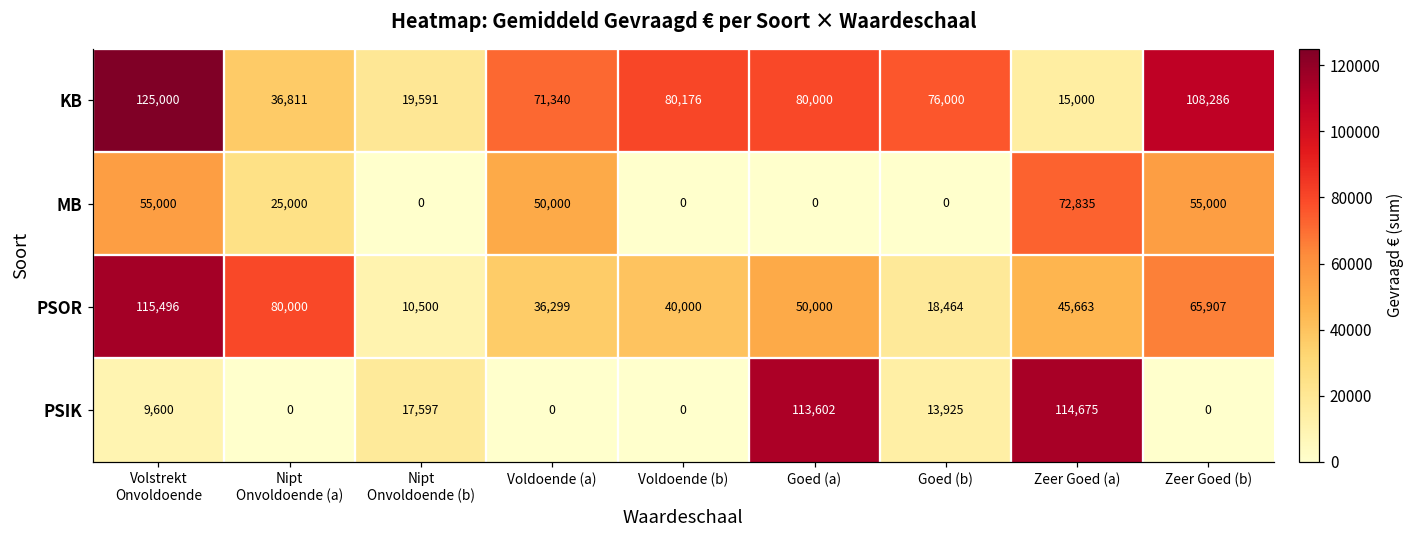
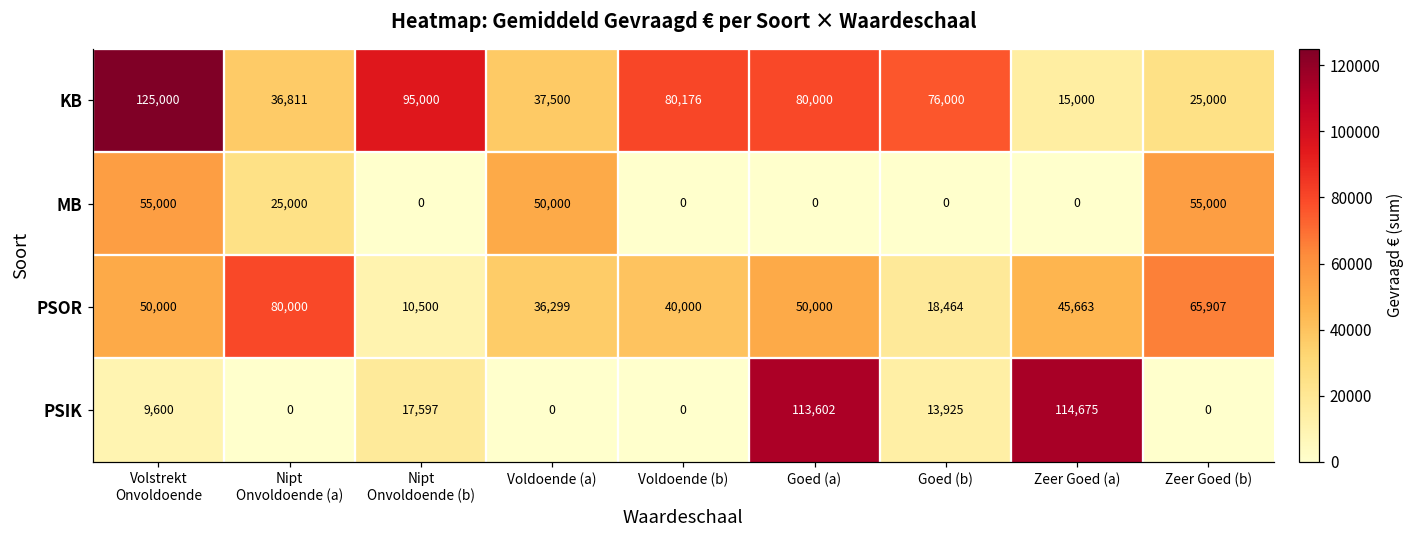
KB, Nipt Onvoldoende (b): 19,591 -> 95,000
KB, Voldoende (a): 71,340 -> 37,500
KB, Zeer Goed (b): 108,286 -> 25,000
MB, Zeer Goed (a): 72,835 -> 0
PSOR, Volstrekt Onvoldoende: 115,496 -> 50,000
